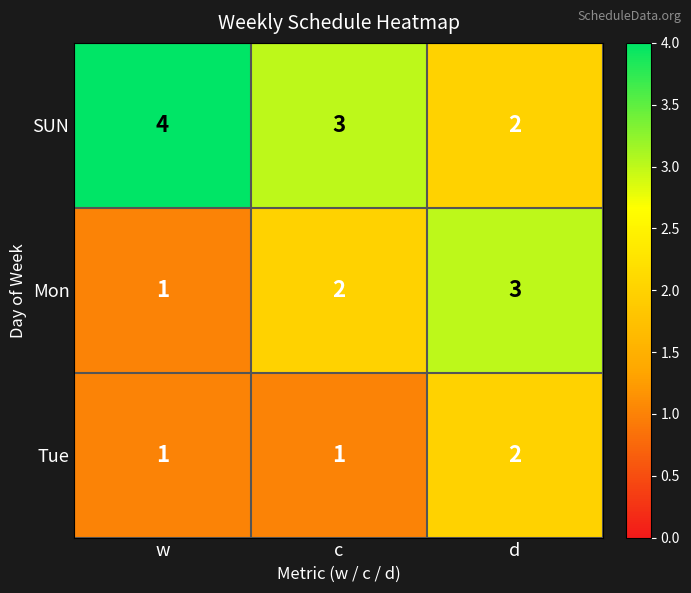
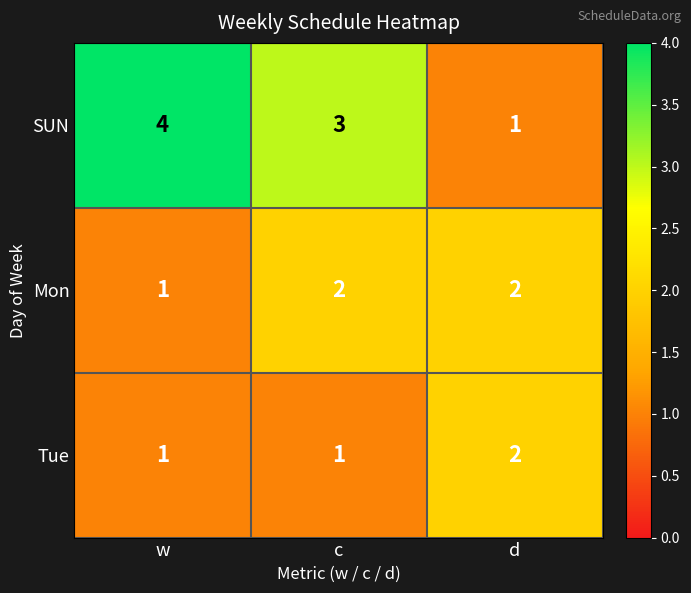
SUN, d: 2 -> 1
Mon, d: 3 -> 2
